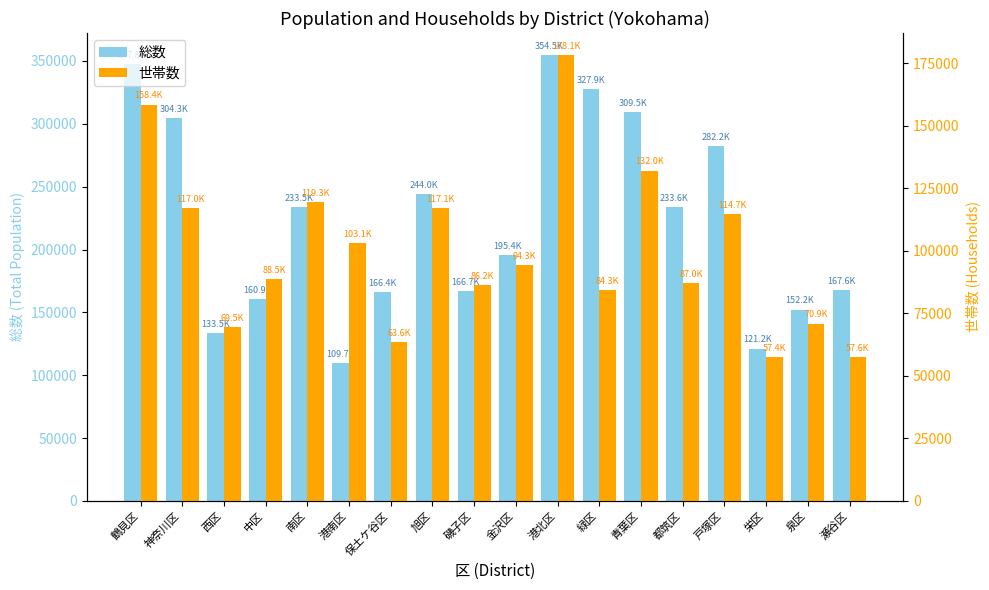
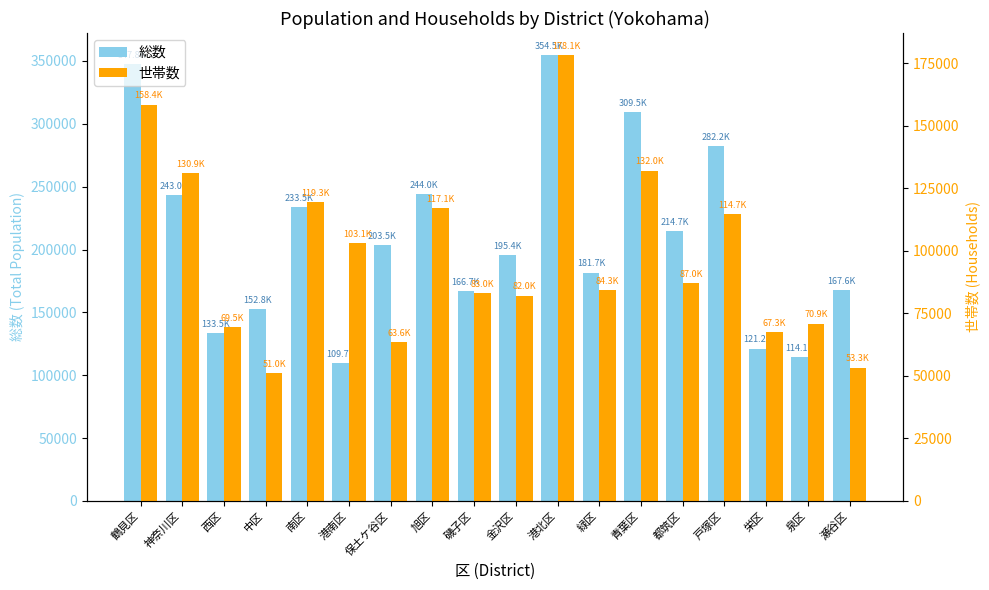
総数, 神奈川区: 304.3K -> 243.0K
総数, 中区: 160.9K -> 152.8K
総数, 保土ケ谷区: 166.4K -> 203.5K
総数, 緑区: 327.9K -> 181.7K
総数, 都筑区: 233.6K -> 214.7K
総数, 泉区: 152.2K -> 114.1K
世帯数, 神奈川区: 117.0K -> 130.9K
世帯数, 中区: 88.5K -> 51.0K
世帯数, 磯子区: 86.2K -> 83.0K
世帯数, 金沢区: 94.3K -> 82.0K
世帯数, 栄区: 57.4K -> 67.3K
世帯数, 瀬谷区: 57.6K -> 53.3K
